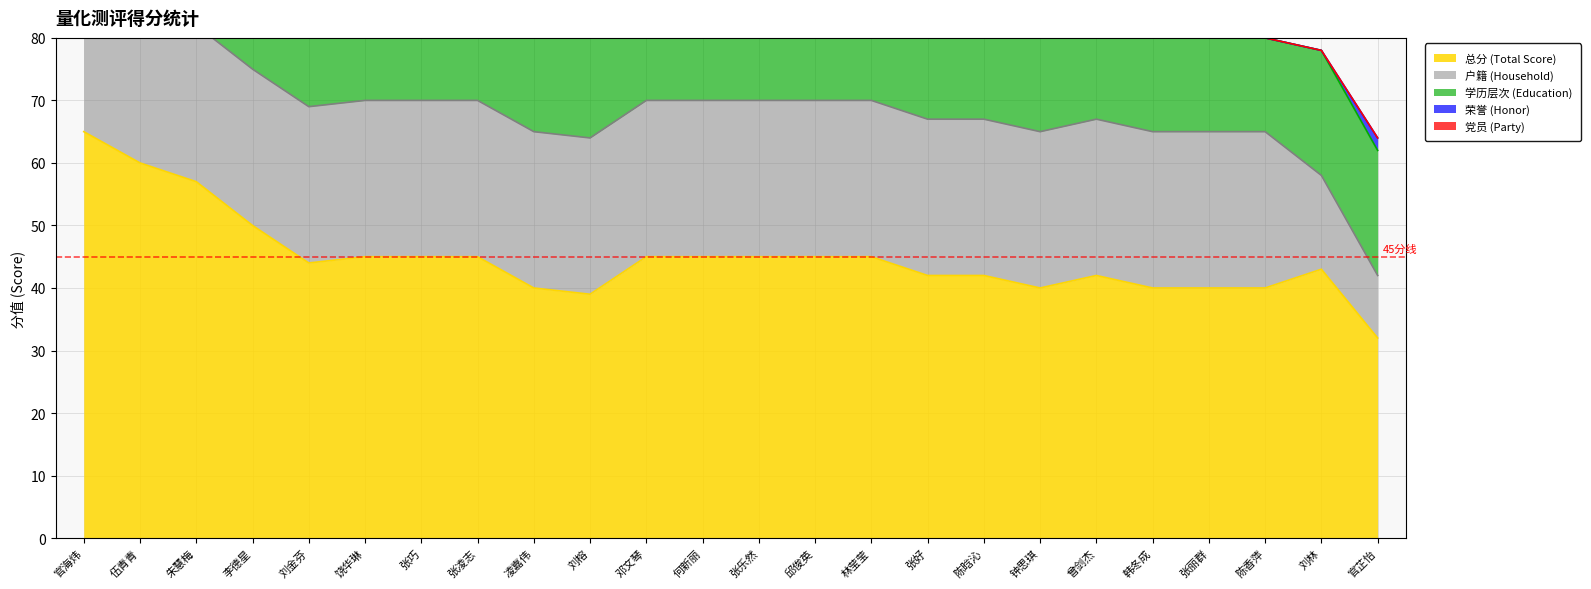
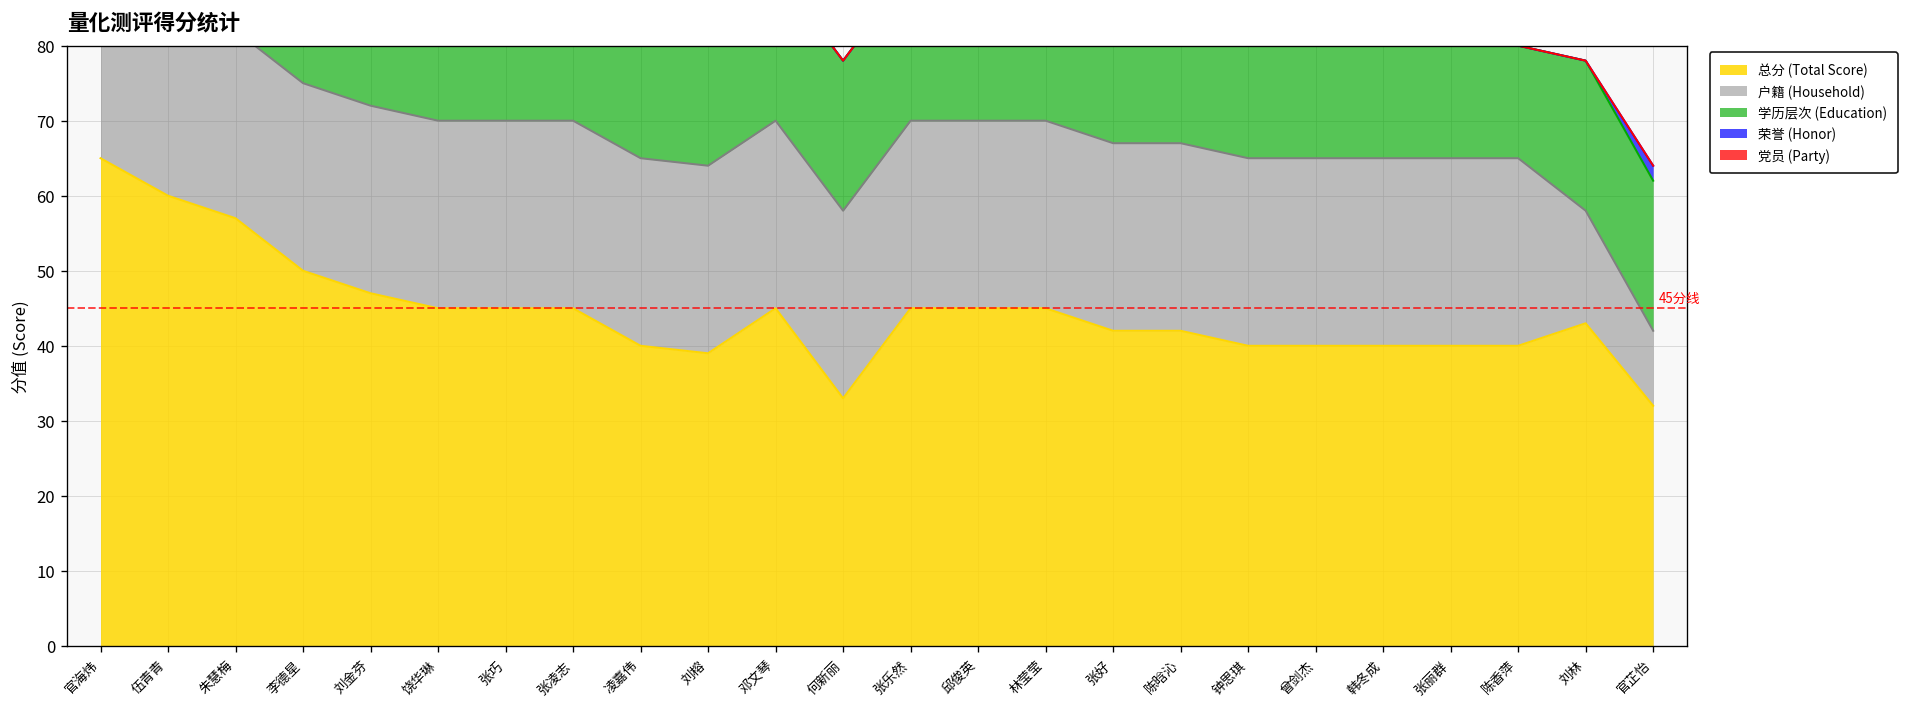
总分 (Total Score), 刘金芬: 44 -> 47
总分 (Total Score), 何新丽: 45 -> 33
总分 (Total Score), 曾剑杰: 42 -> 40
